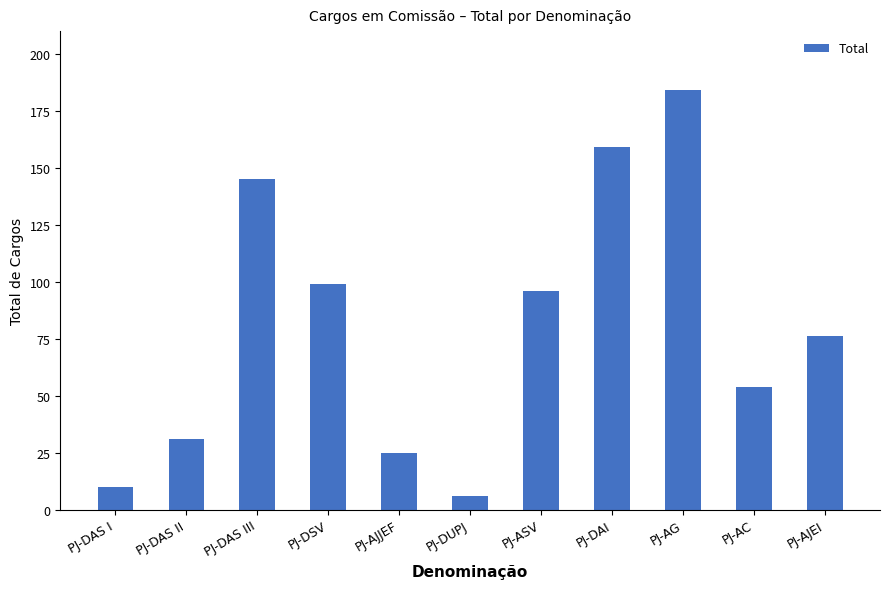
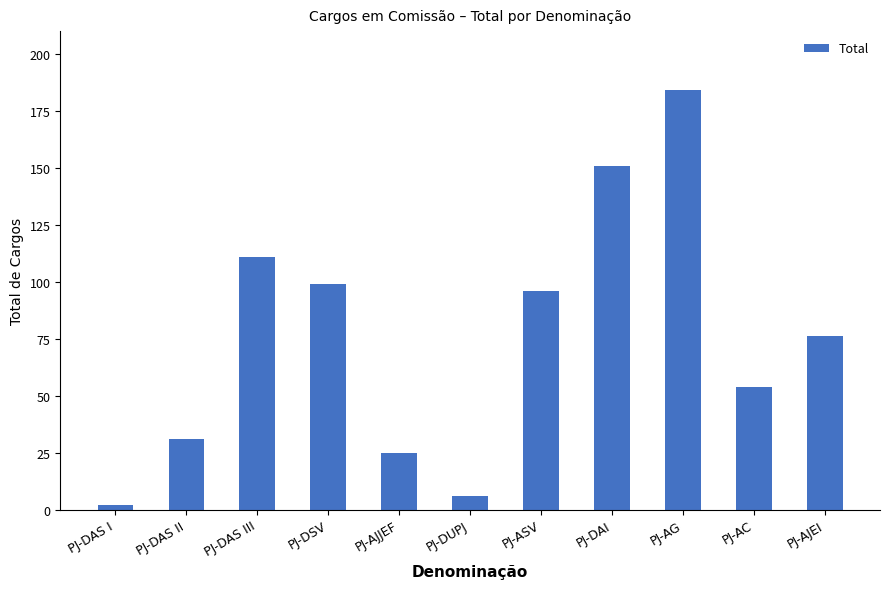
PJ-DAS I: 10 -> 2
PJ-DAS III: 145 -> 111
PJ-DAI: 159 -> 151
